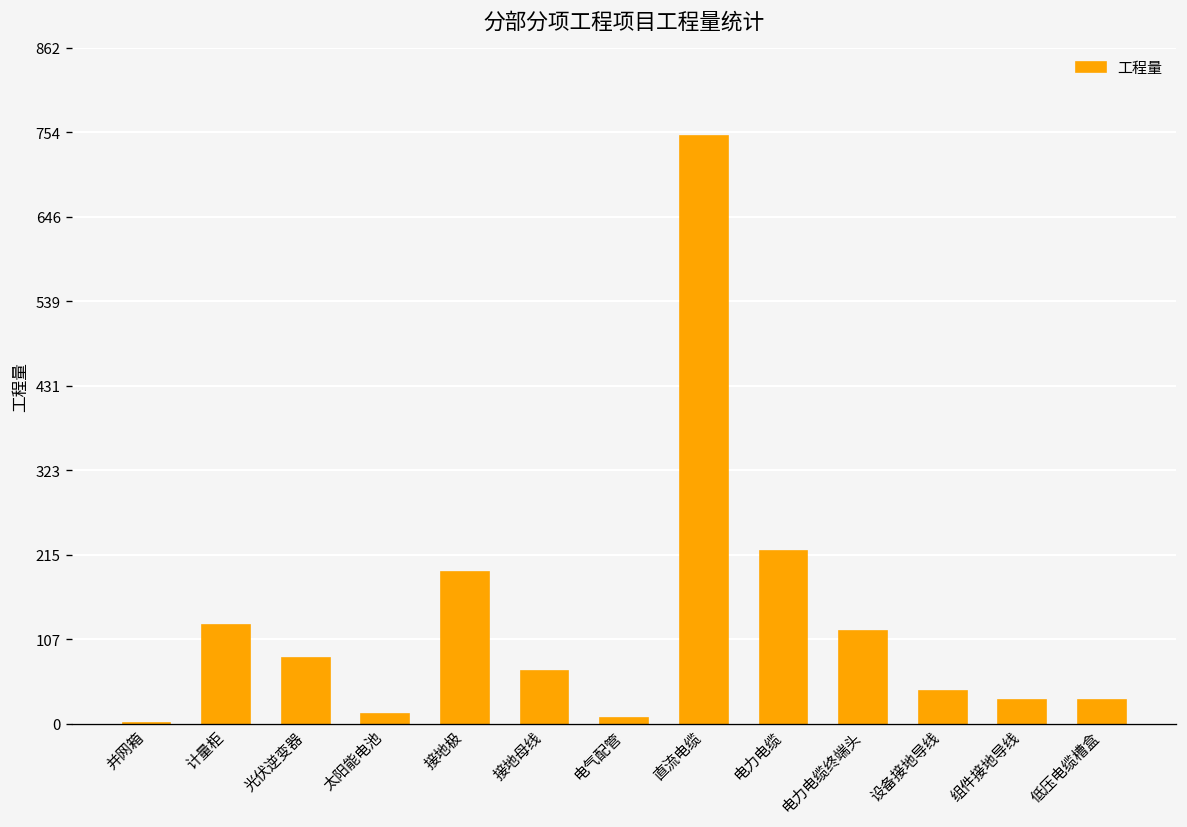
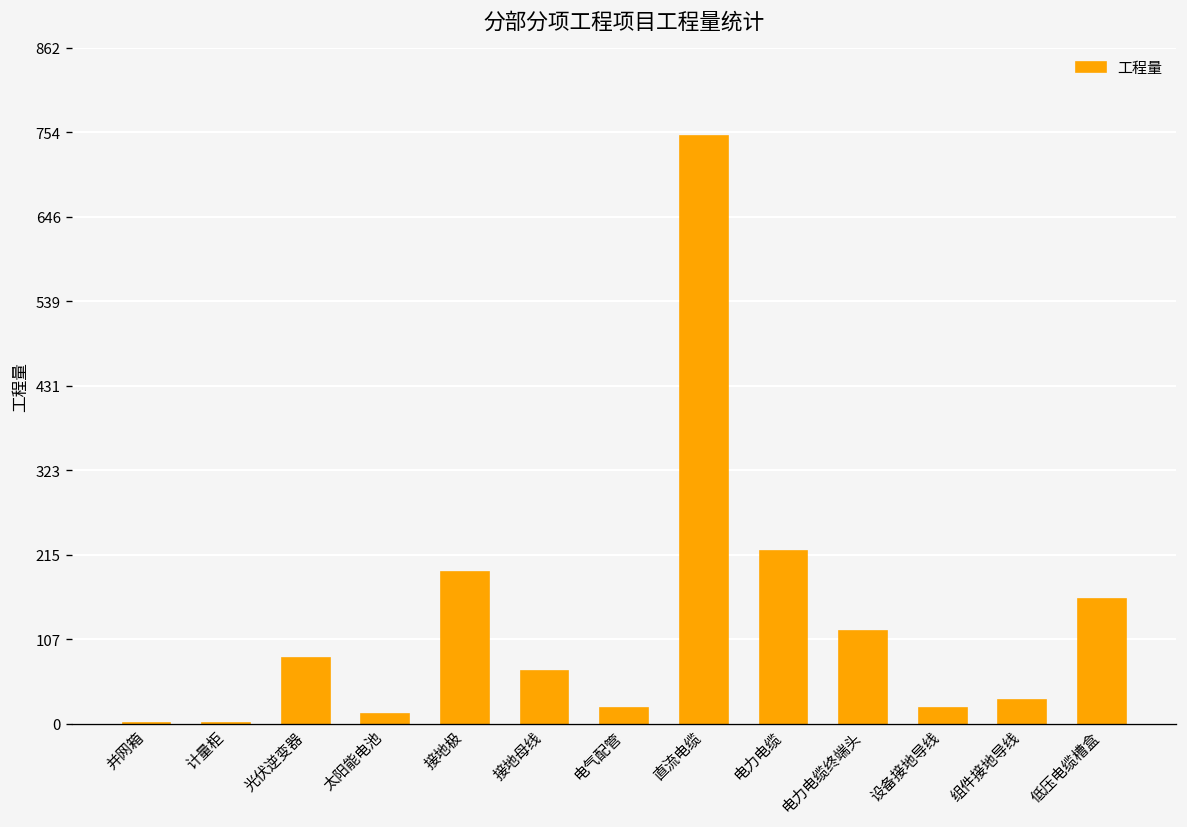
计量柜: 130 -> 0
电气配管: 10 -> 20
设备接地导线: 40 -> 20
低压电缆槽盒: 30 -> 160
